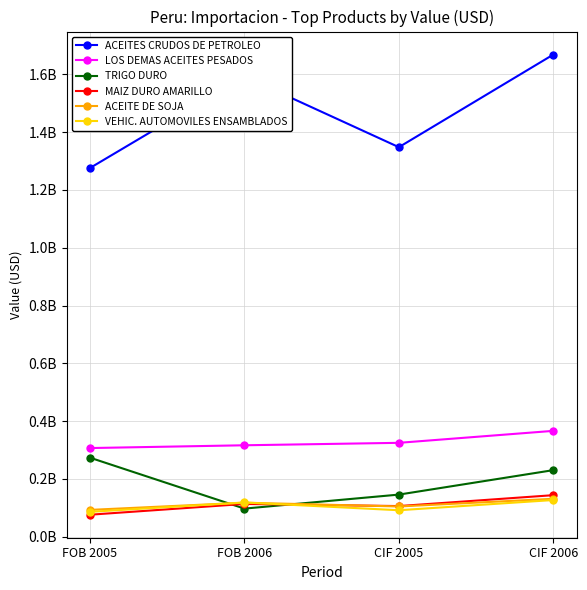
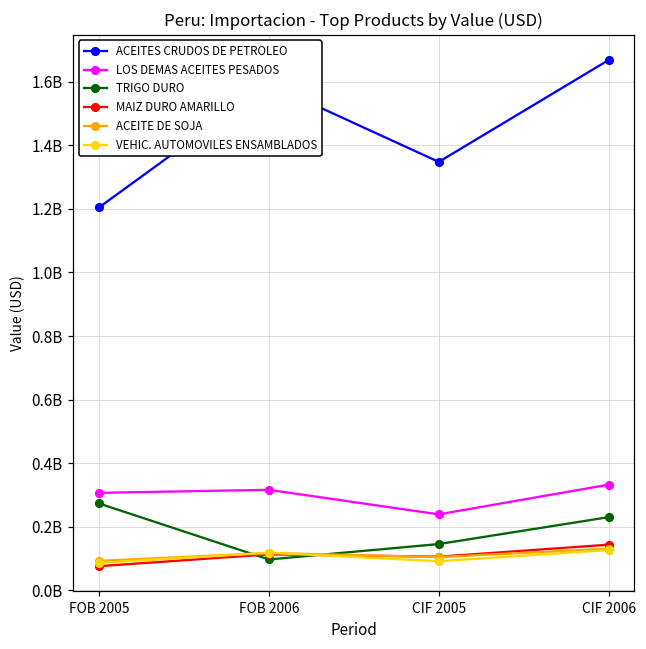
ACEITES CRUDOS DE PETROLEO, FOB 2005: 1280000000 -> 1200000000
LOS DEMAS ACEITES PESADOS, CIF 2005: 320000000 -> 240000000
LOS DEMAS ACEITES PESADOS, CIF 2006: 370000000 -> 330000000
